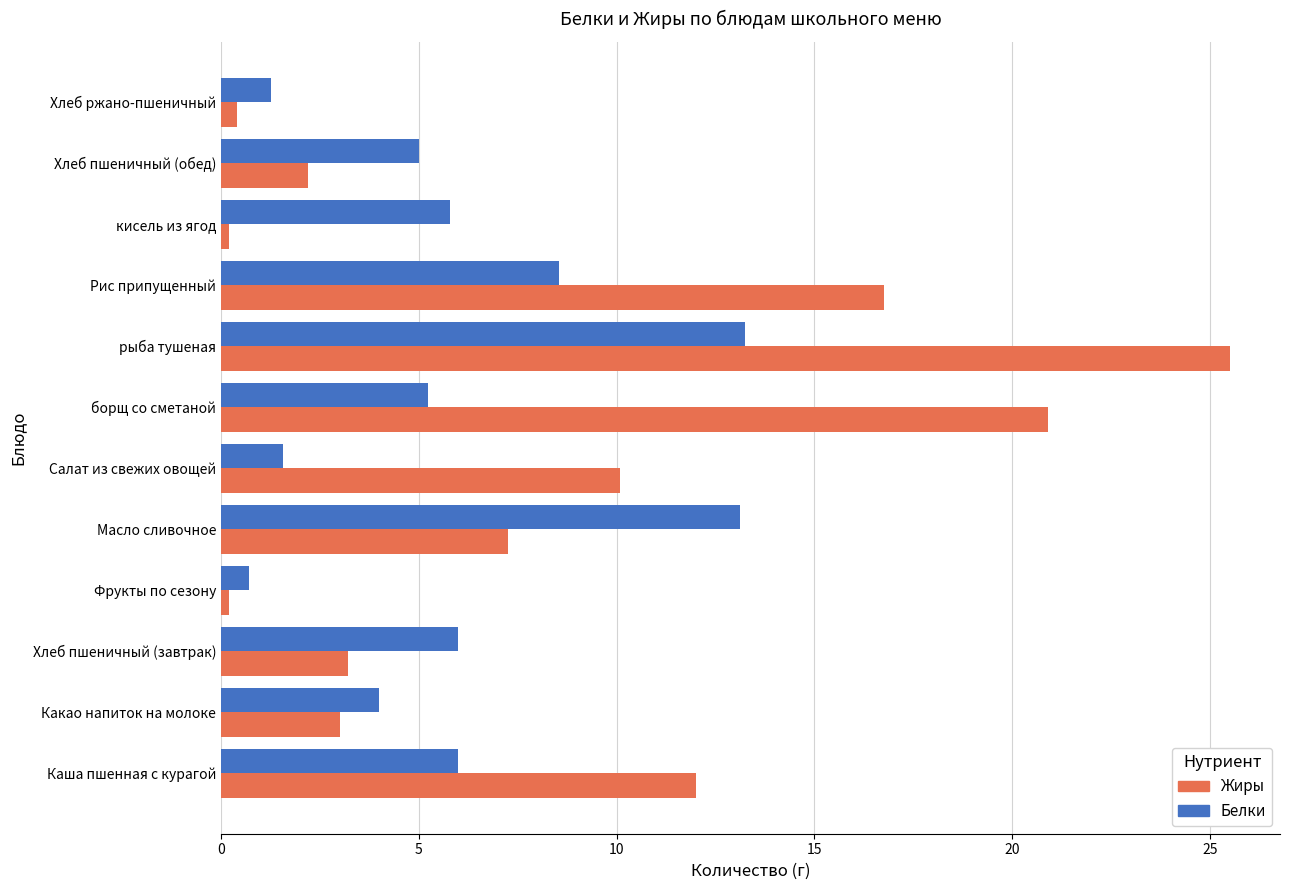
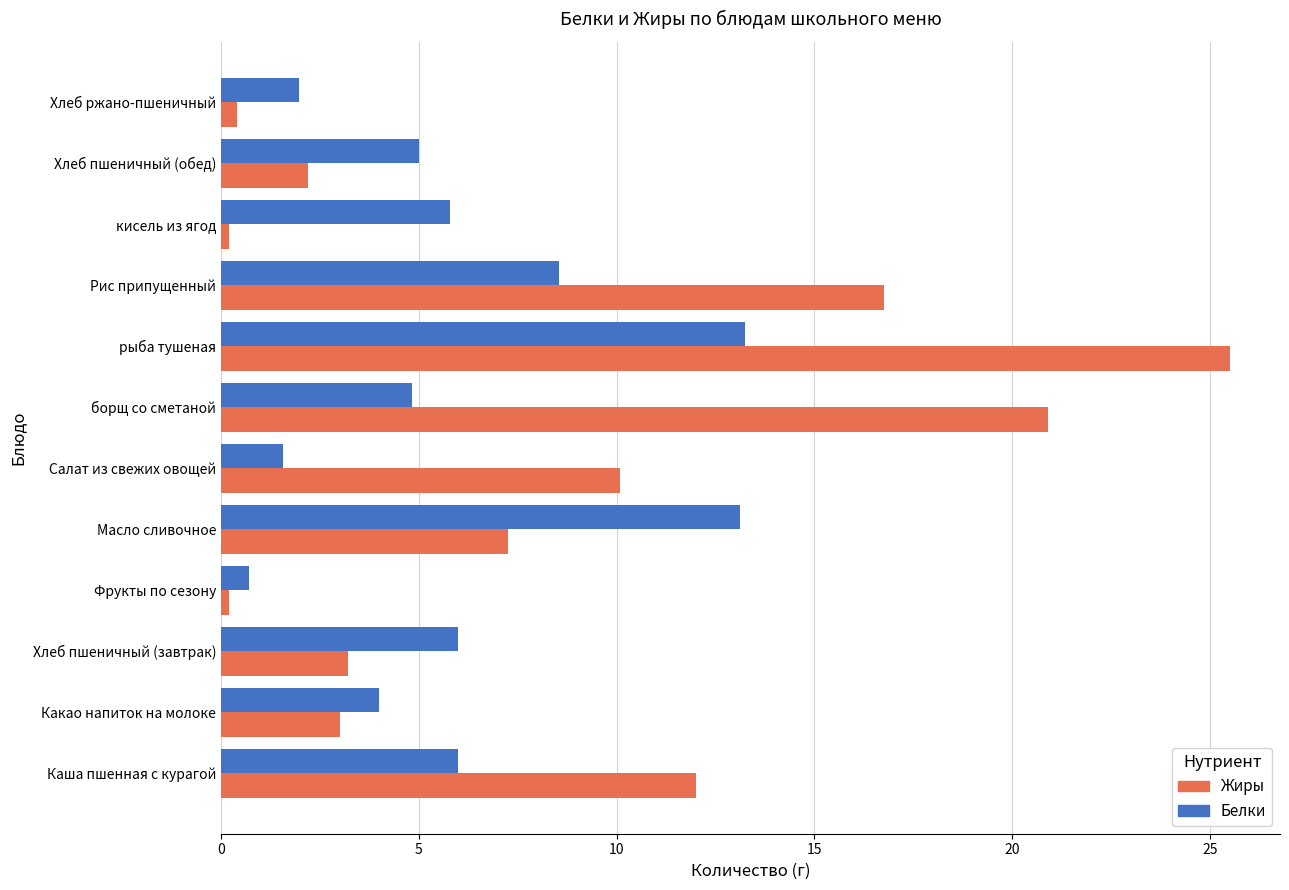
Белки, Хлеб ржано-пшеничный: 1.3 -> 2.0
Белки, борщ со сметаной: 5.2 -> 4.8
